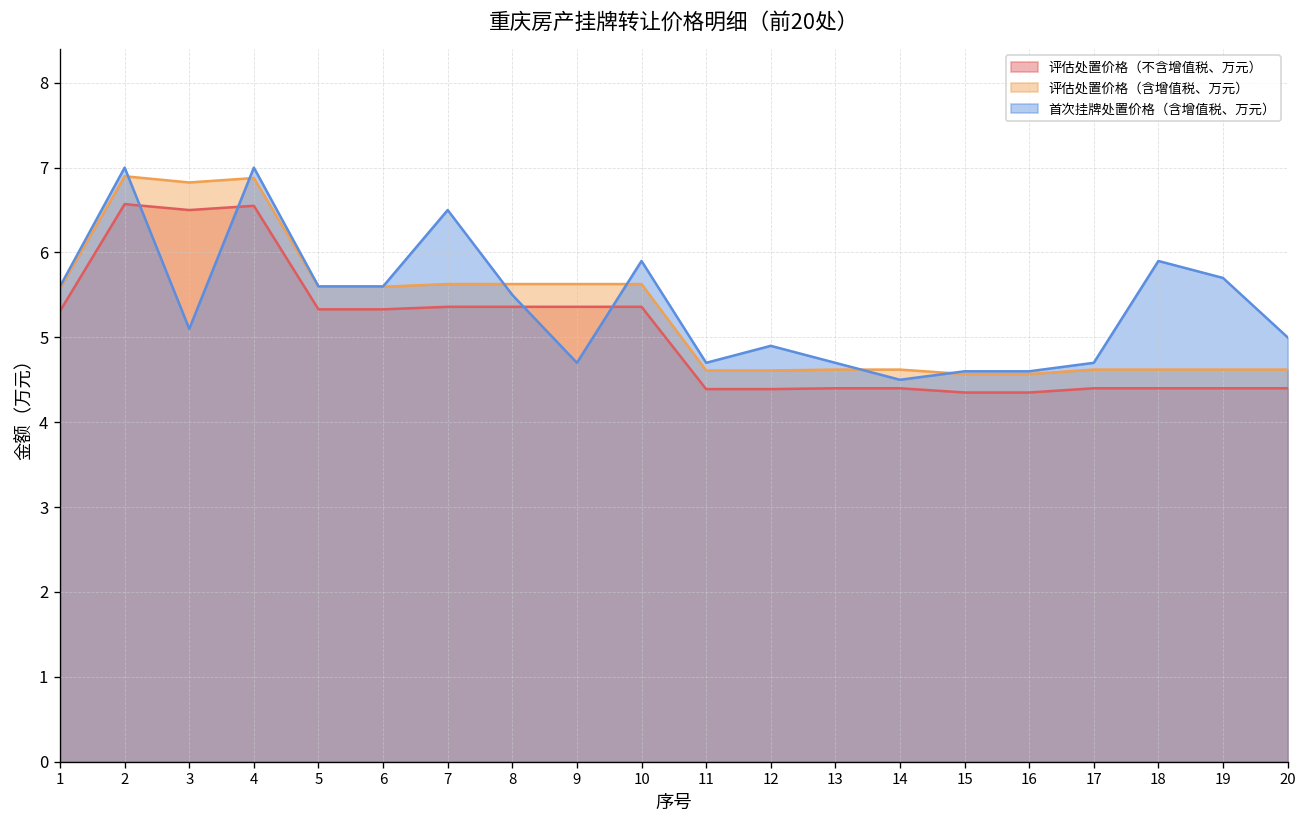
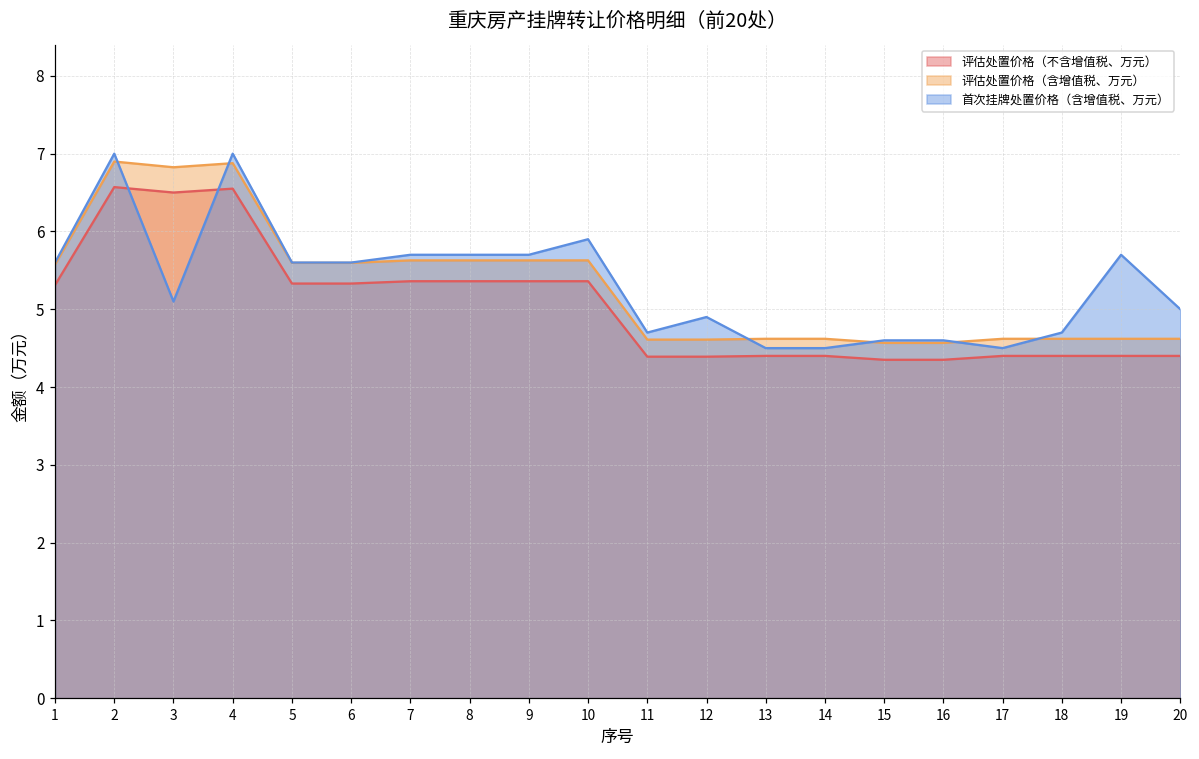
首次挂牌处置价格（含增值税、万元）, 7: 6.5 -> 5.7
首次挂牌处置价格（含增值税、万元）, 8: 5.5 -> 5.7
首次挂牌处置价格（含增值税、万元）, 9: 4.7 -> 5.7
首次挂牌处置价格（含增值税、万元）, 13: 4.7 -> 4.5
首次挂牌处置价格（含增值税、万元）, 17: 4.7 -> 4.5
首次挂牌处置价格（含增值税、万元）, 18: 5.9 -> 4.7
